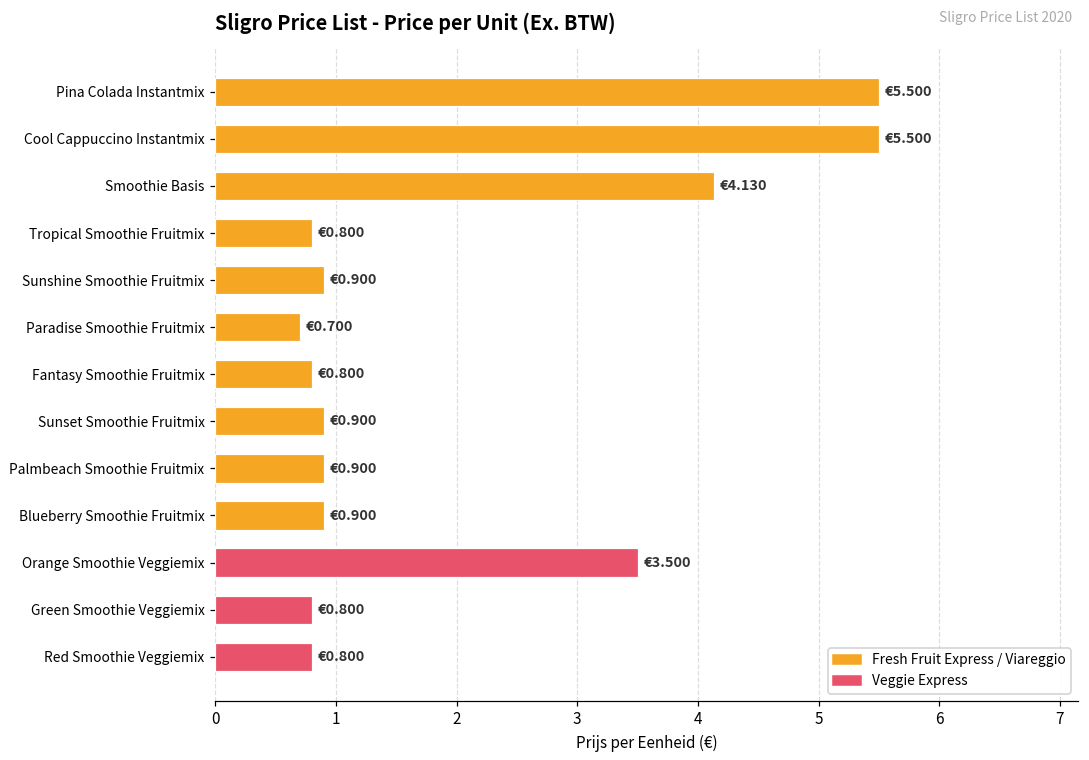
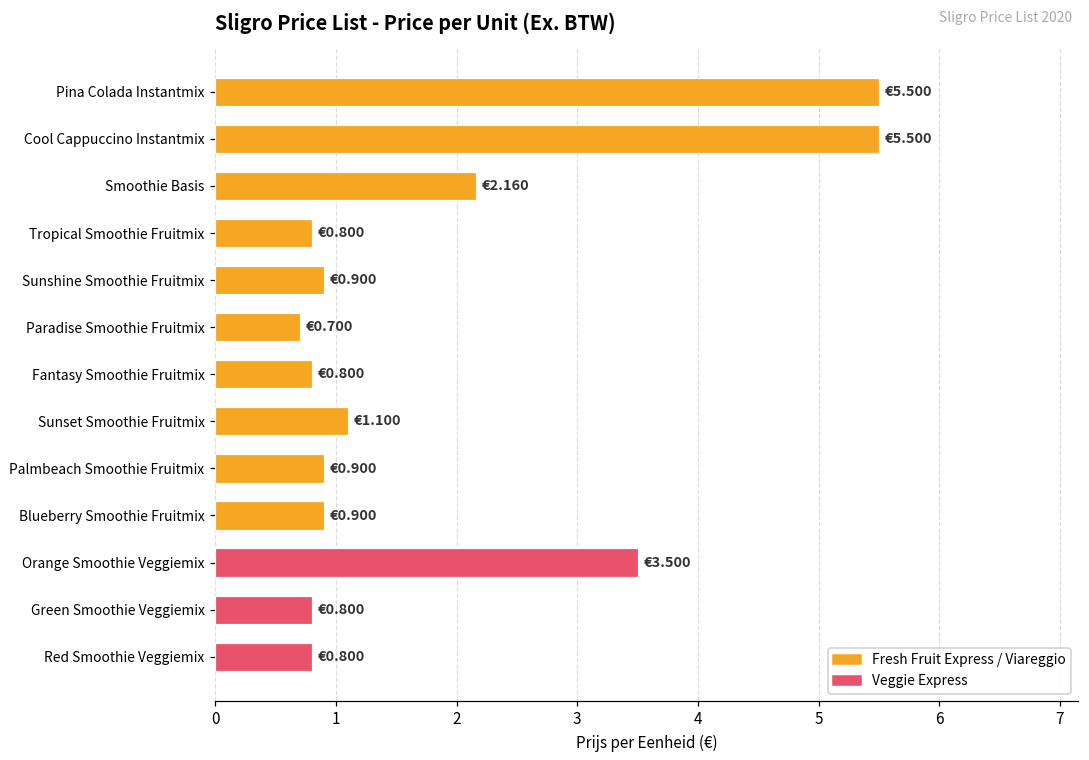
Smoothie Basis: €4.130 -> €2.160
Sunset Smoothie Fruitmix: €0.900 -> €1.100
